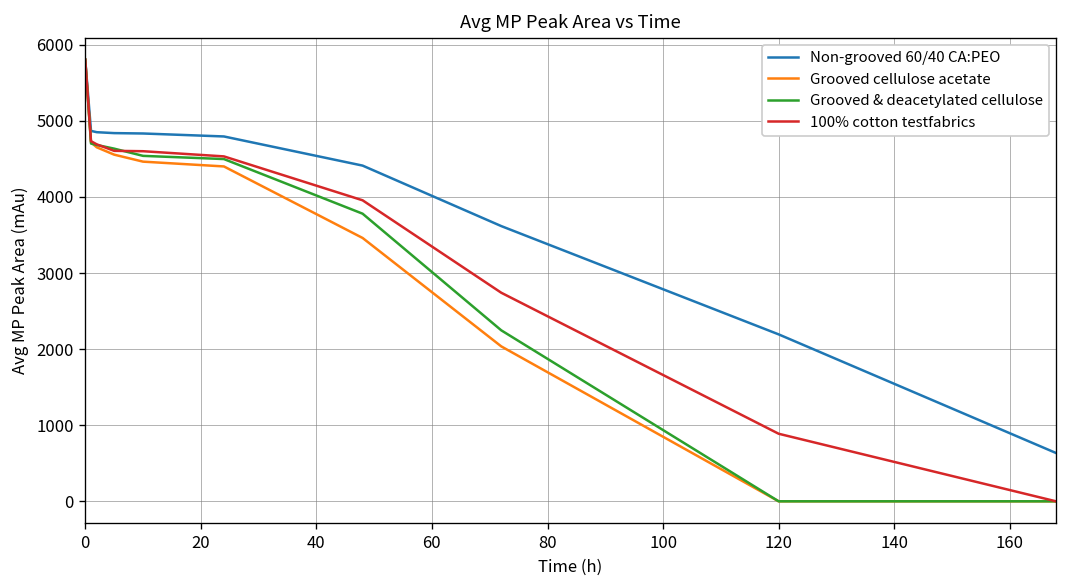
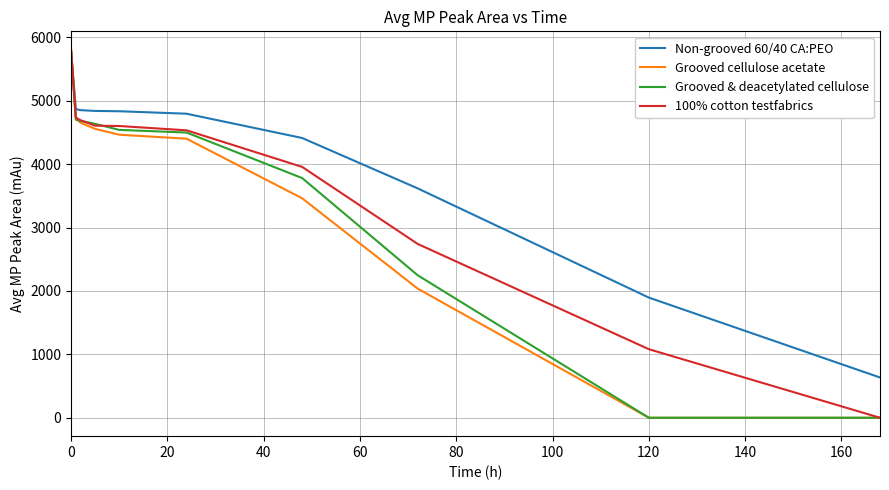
Non-grooved 60/40 CA:PEO, 120: 2200 -> 1900
100% cotton testfabrics, 120: 900 -> 1100
